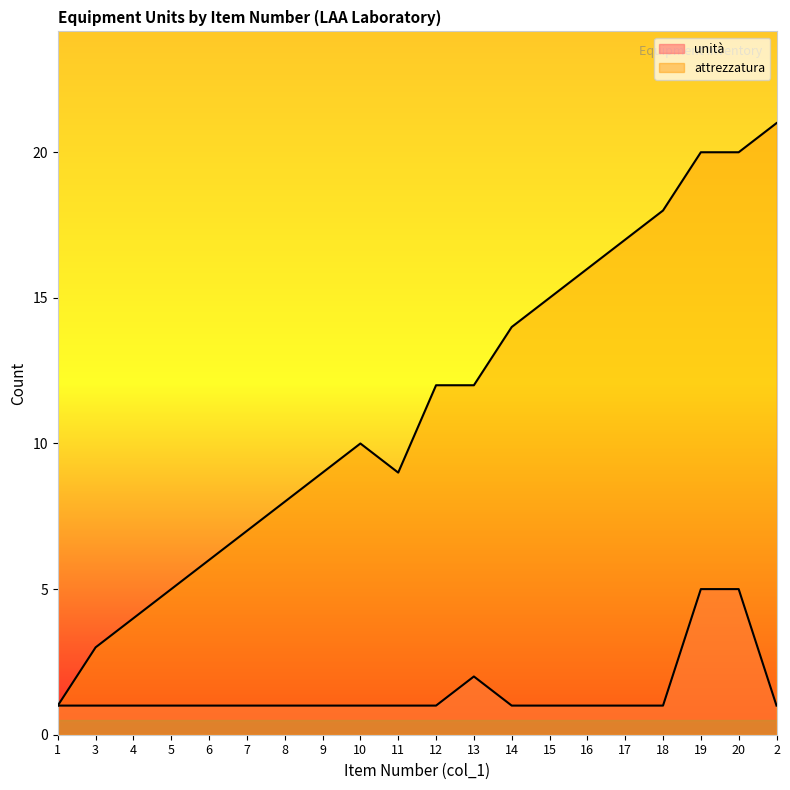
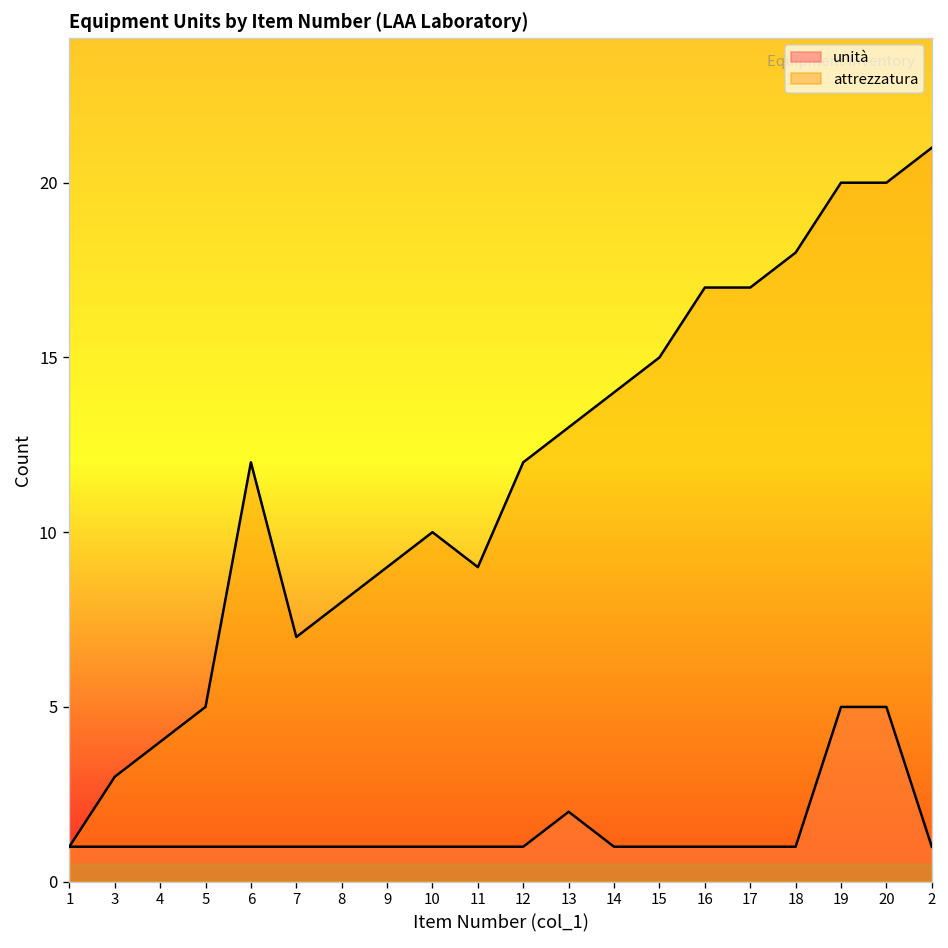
attrezzatura, 6: 6 -> 12
attrezzatura, 13: 12 -> 13
attrezzatura, 16: 16 -> 17
